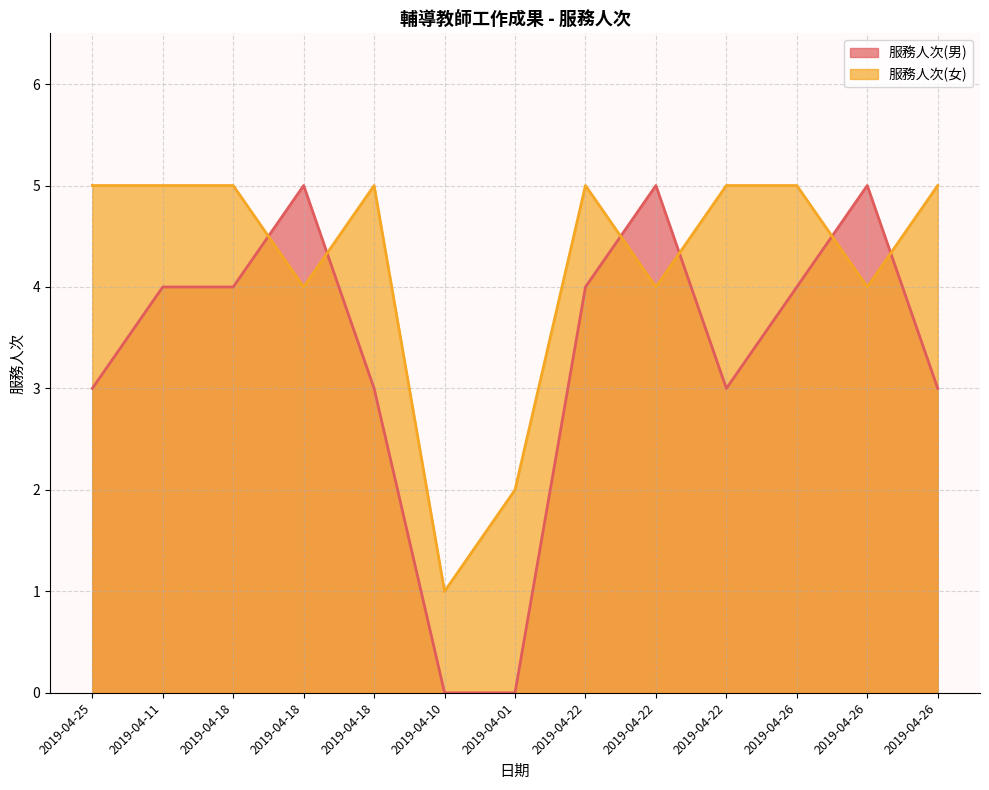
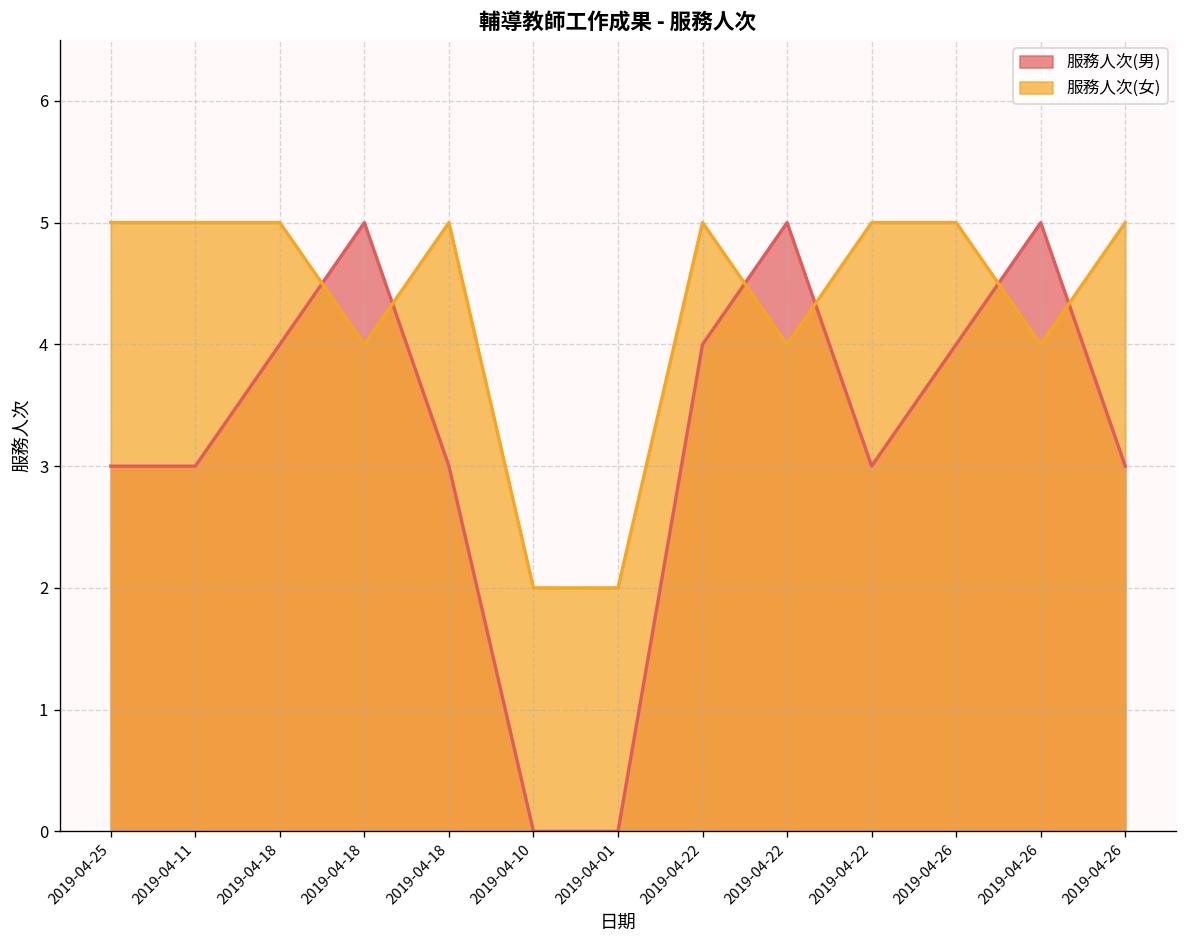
服務人次(男), 2019-04-11: 4 -> 3
服務人次(女), 2019-04-10: 1 -> 2
